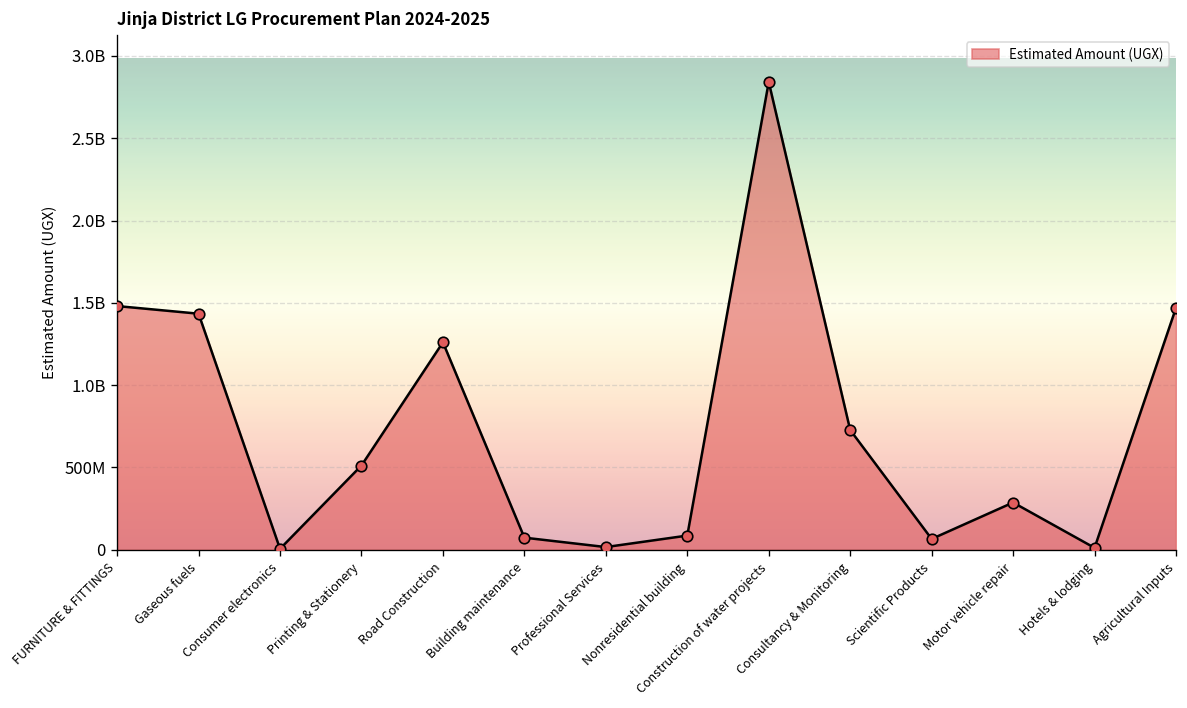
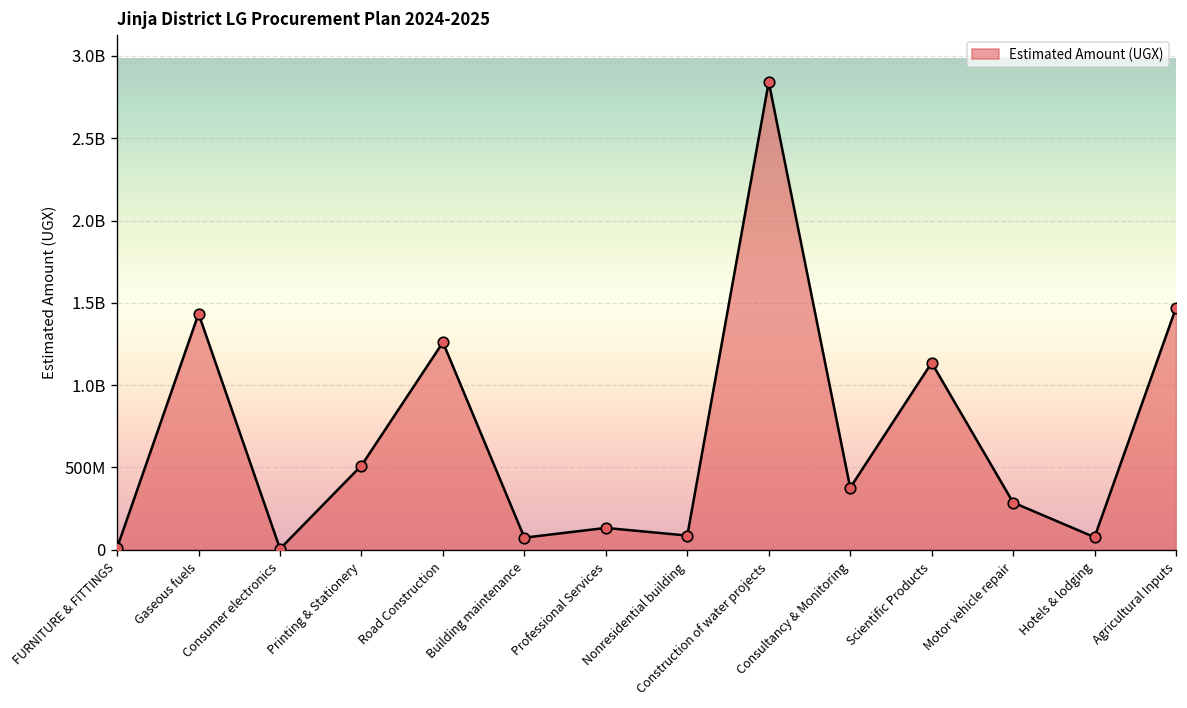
FURNITURE & FITTINGS: 1480000000 -> 10000000
Professional Services: 20000000 -> 130000000
Consultancy & Monitoring: 730000000 -> 380000000
Scientific Products: 70000000 -> 1140000000
Hotels & lodging: 10000000 -> 80000000
